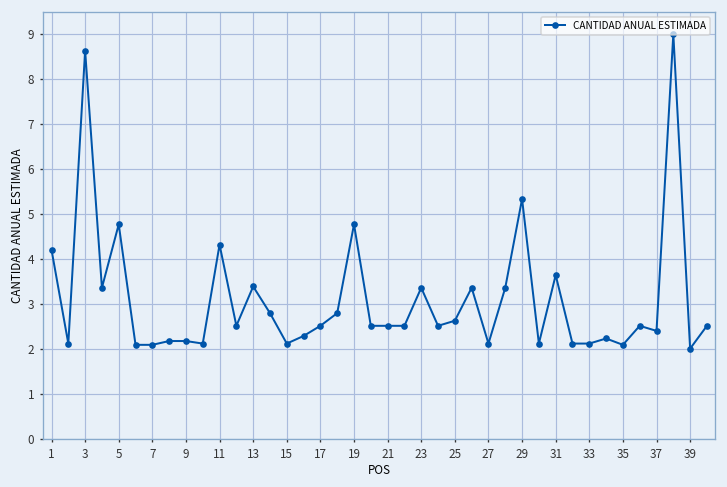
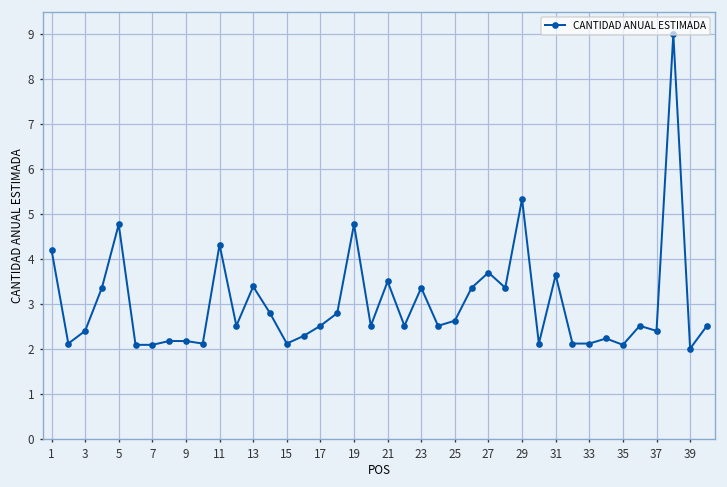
3: 8.6 -> 2.4
21: 2.5 -> 3.5
27: 2.1 -> 3.7
